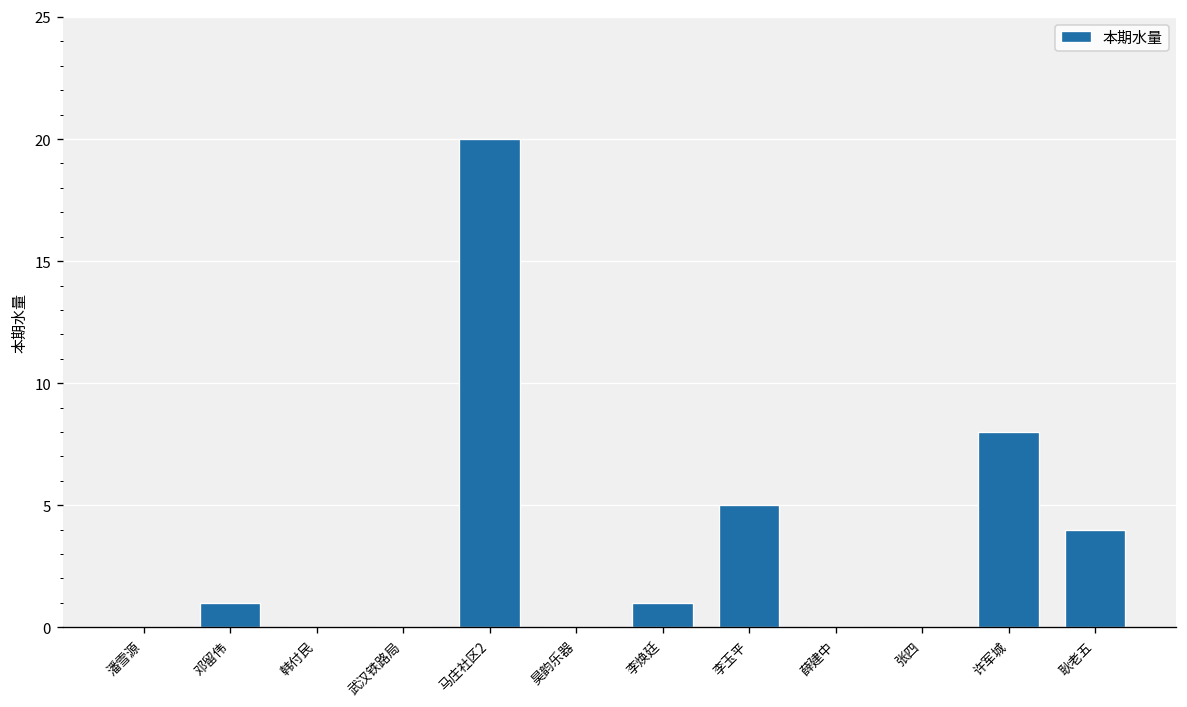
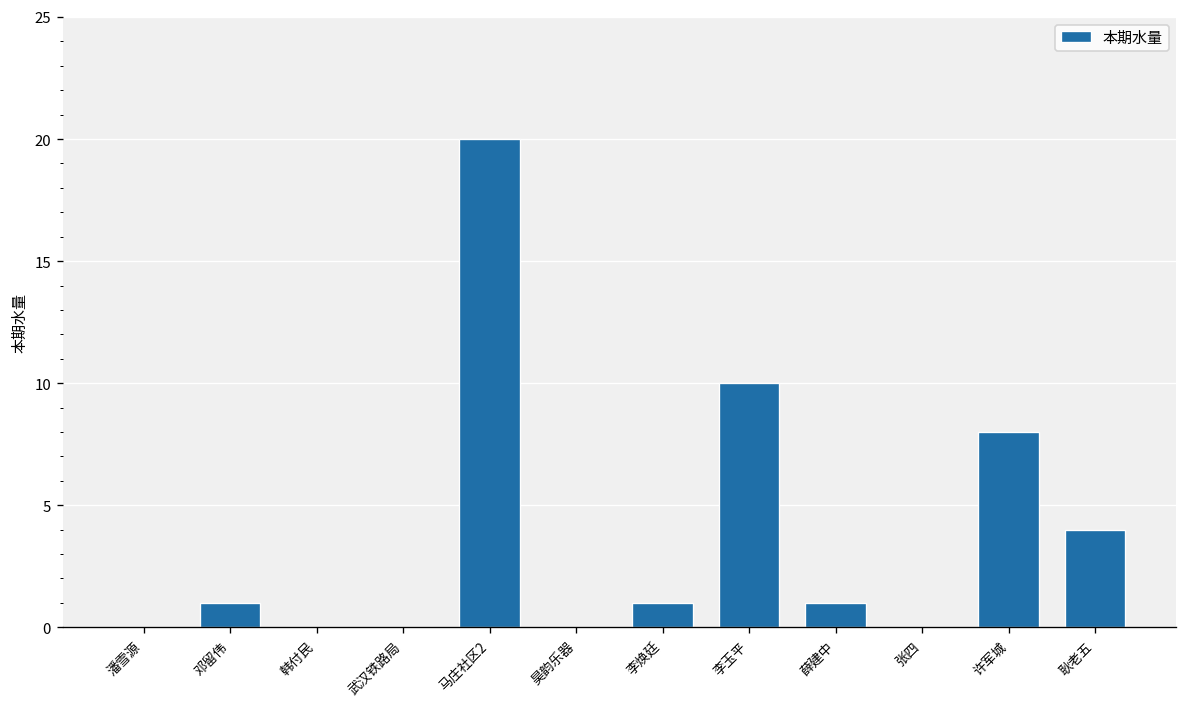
李玉平: 5 -> 10
薛建中: 0 -> 1
